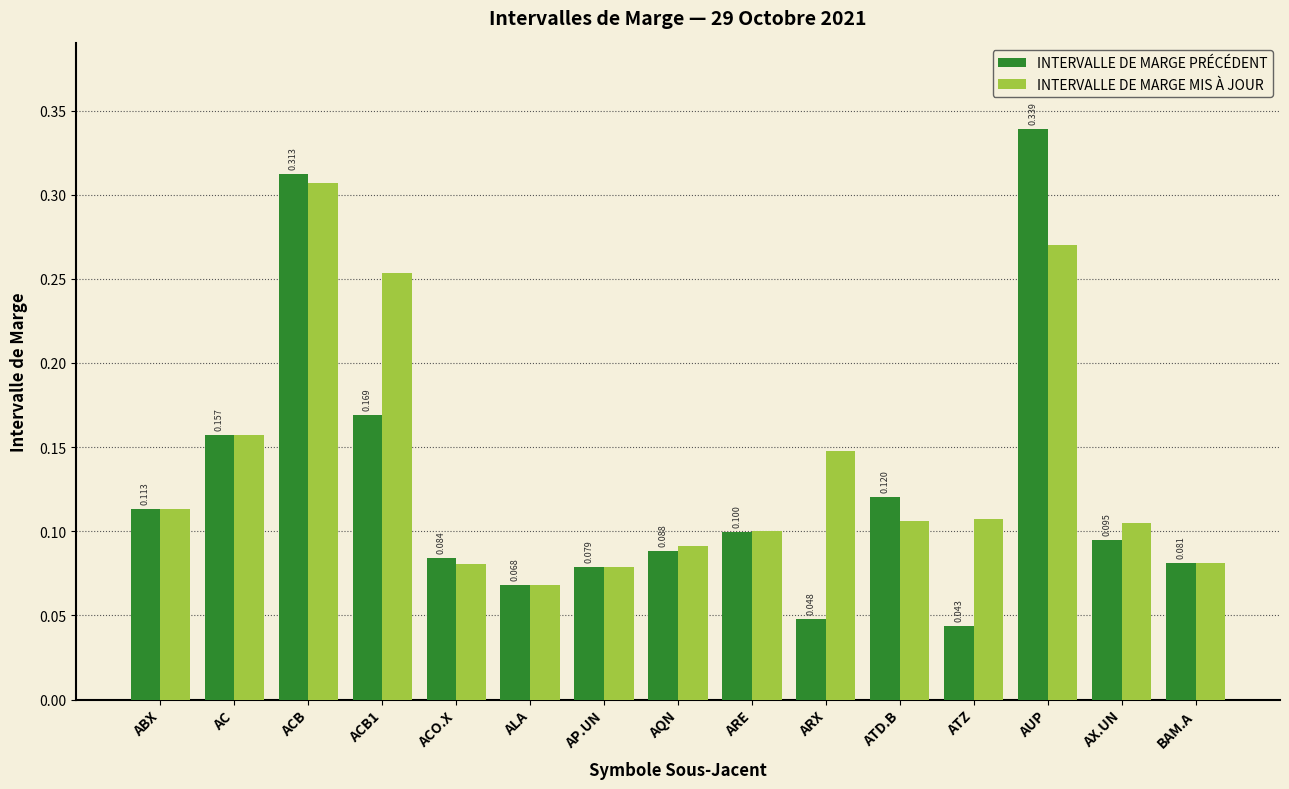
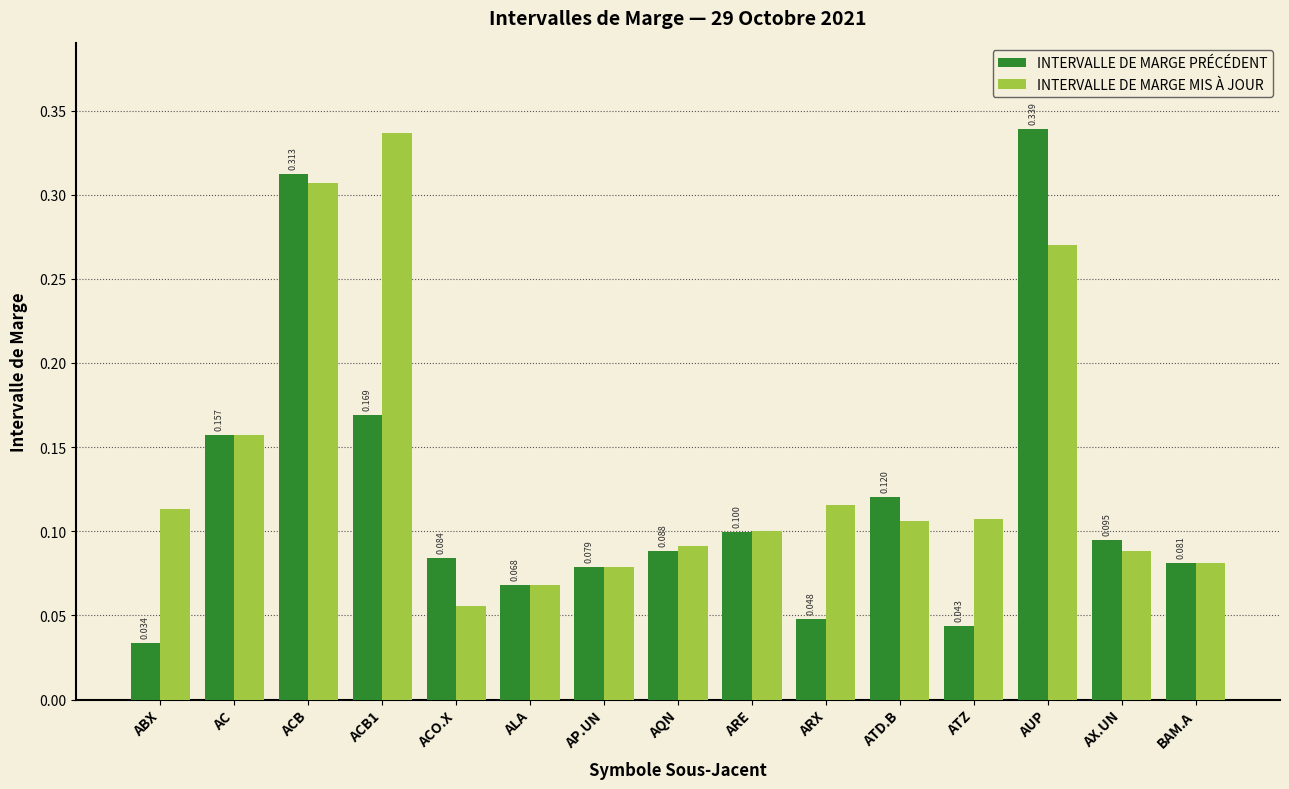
INTERVALLE DE MARGE PRÉCÉDENT, ABX: 0.113 -> 0.034
INTERVALLE DE MARGE MIS À JOUR, ACB1: 0.253 -> 0.337
INTERVALLE DE MARGE MIS À JOUR, ACO.X: 0.081 -> 0.056
INTERVALLE DE MARGE MIS À JOUR, ARX: 0.148 -> 0.115
INTERVALLE DE MARGE MIS À JOUR, AX.UN: 0.105 -> 0.088
